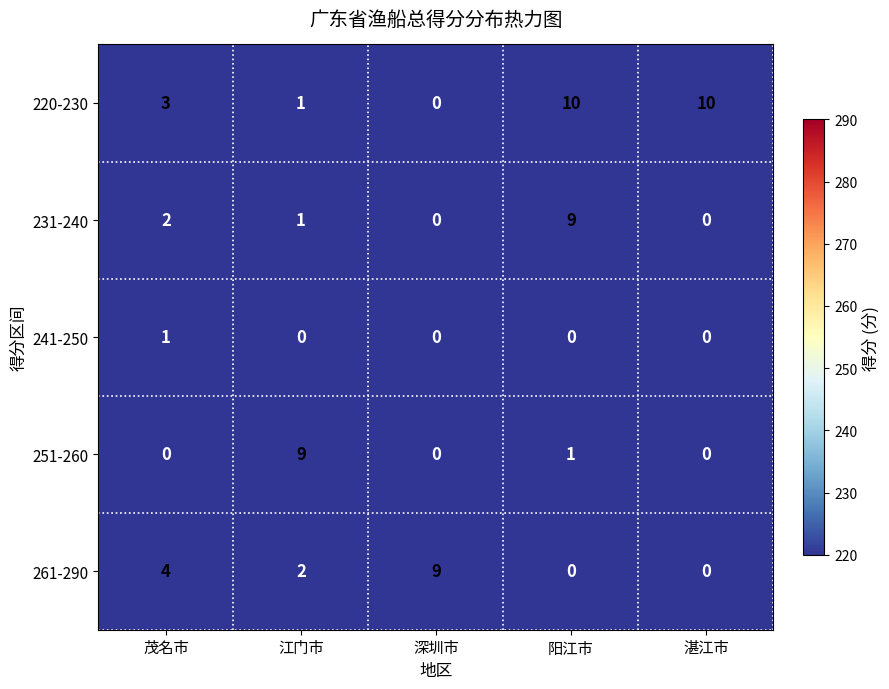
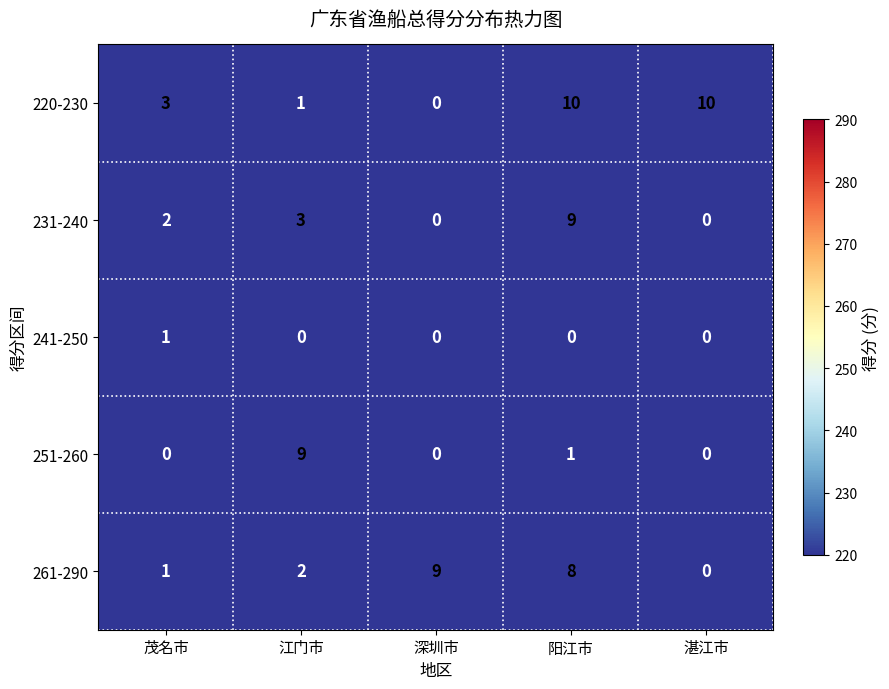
231-240, 江门市: 1 -> 3
261-290, 茂名市: 4 -> 1
261-290, 阳江市: 0 -> 8
